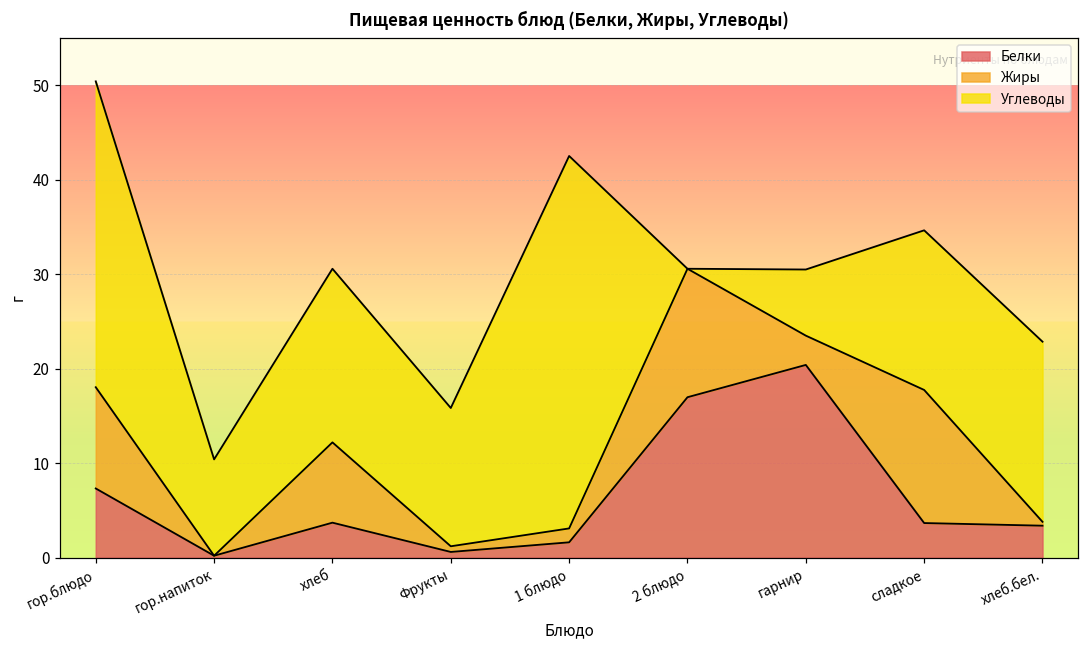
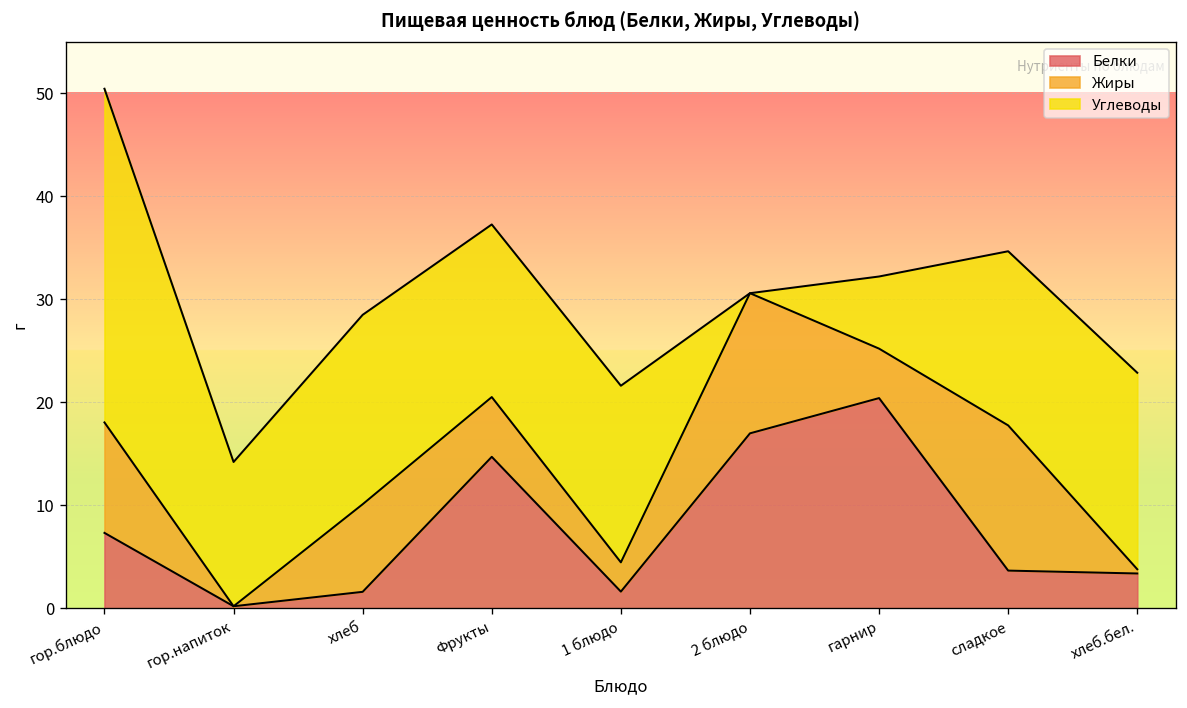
Углеводы, гор.напиток: 10 -> 14
Белки, хлеб: 4 -> 2
Белки, Фрукты: 1 -> 15
Жиры, Фрукты: 1 -> 6
Углеводы, Фрукты: 15 -> 17
Жиры, 1 блюдо: 1 -> 3
Углеводы, 1 блюдо: 39 -> 17
Жиры, гарнир: 3 -> 5
